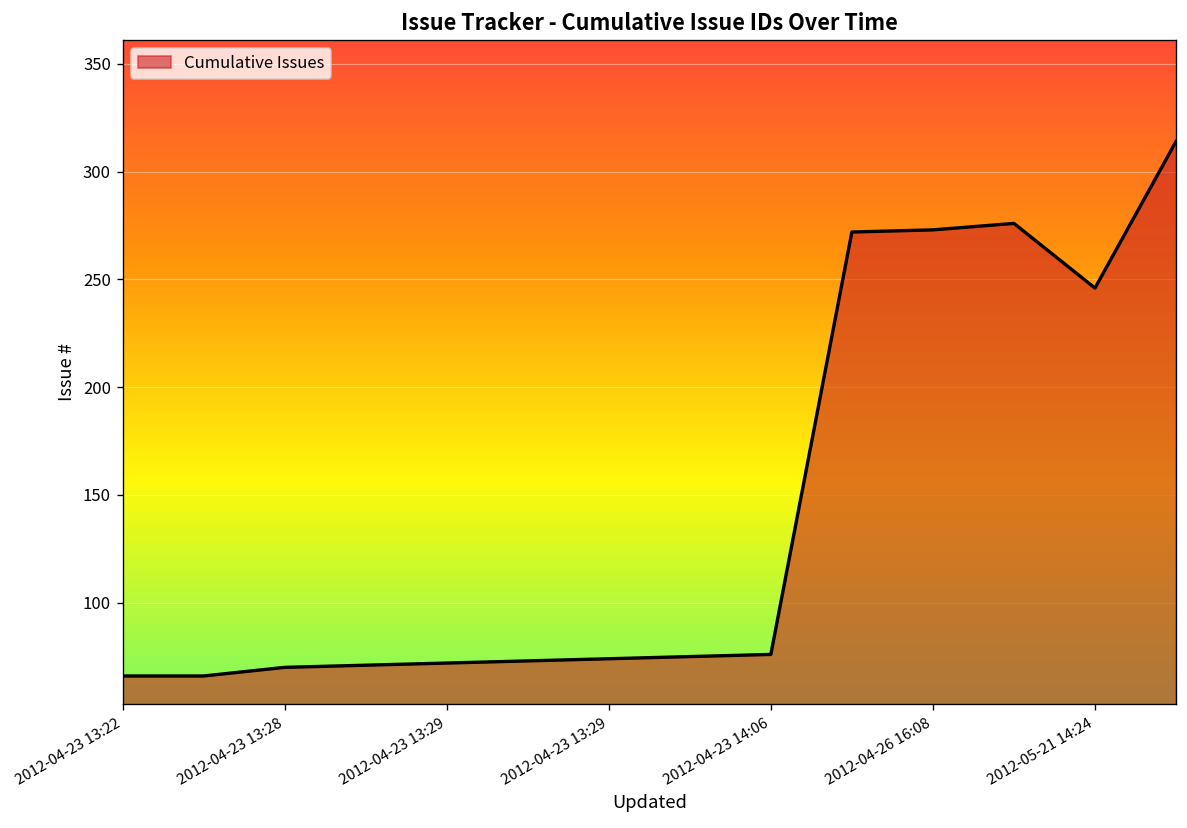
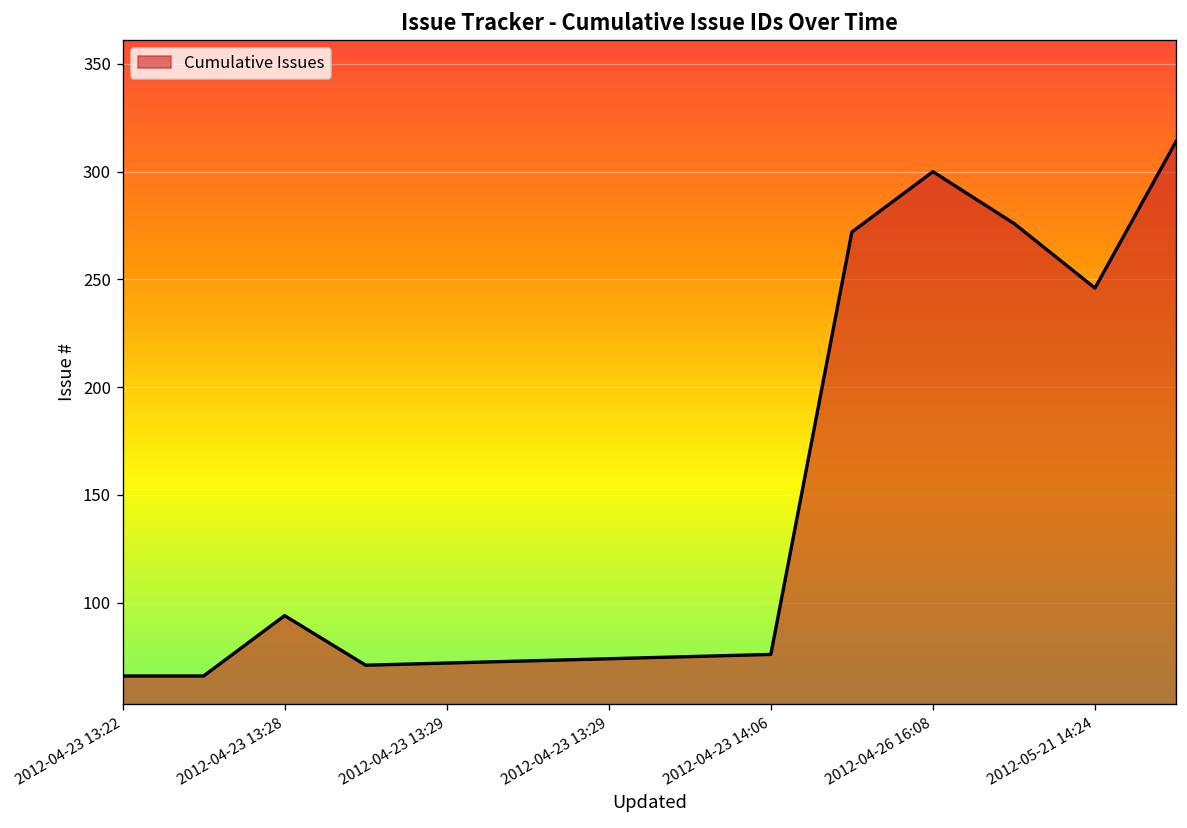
2012-04-23 13:28: 70 -> 94
2012-04-26 16:08: 273 -> 300
